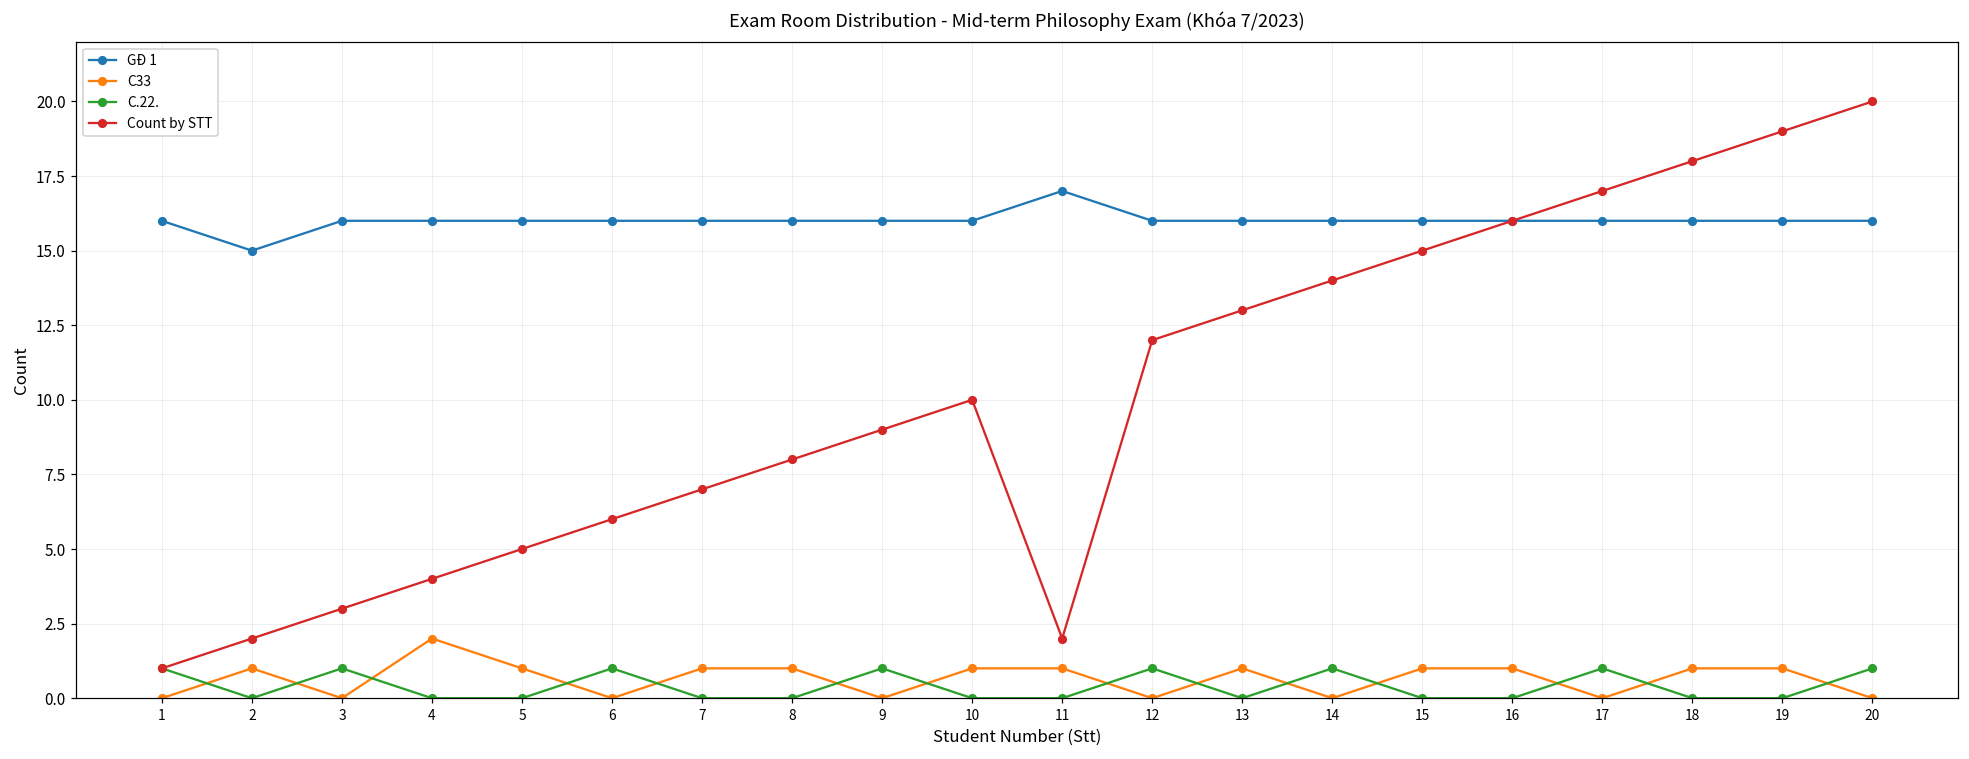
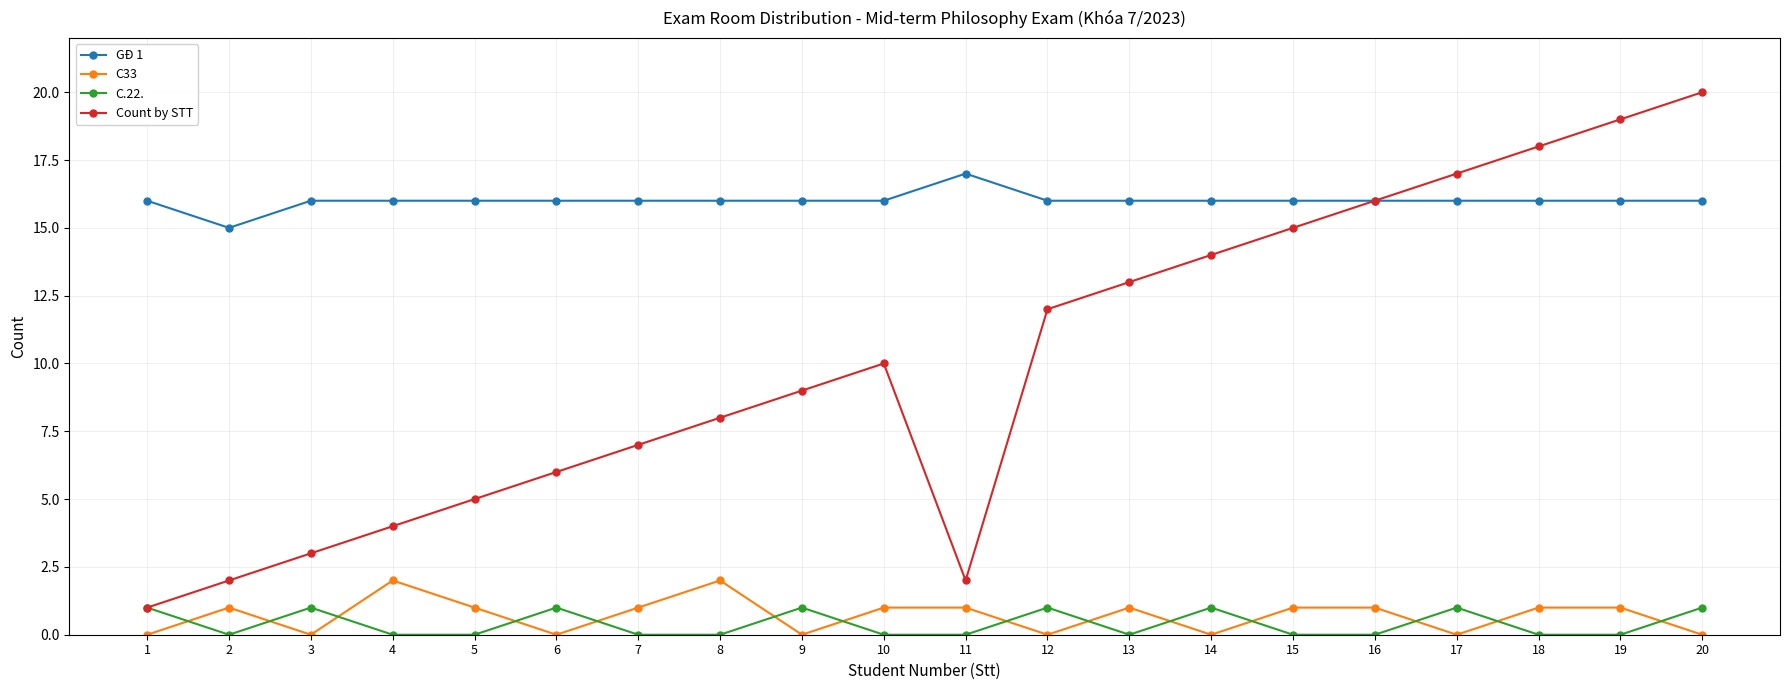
C33, 8: 1 -> 2
